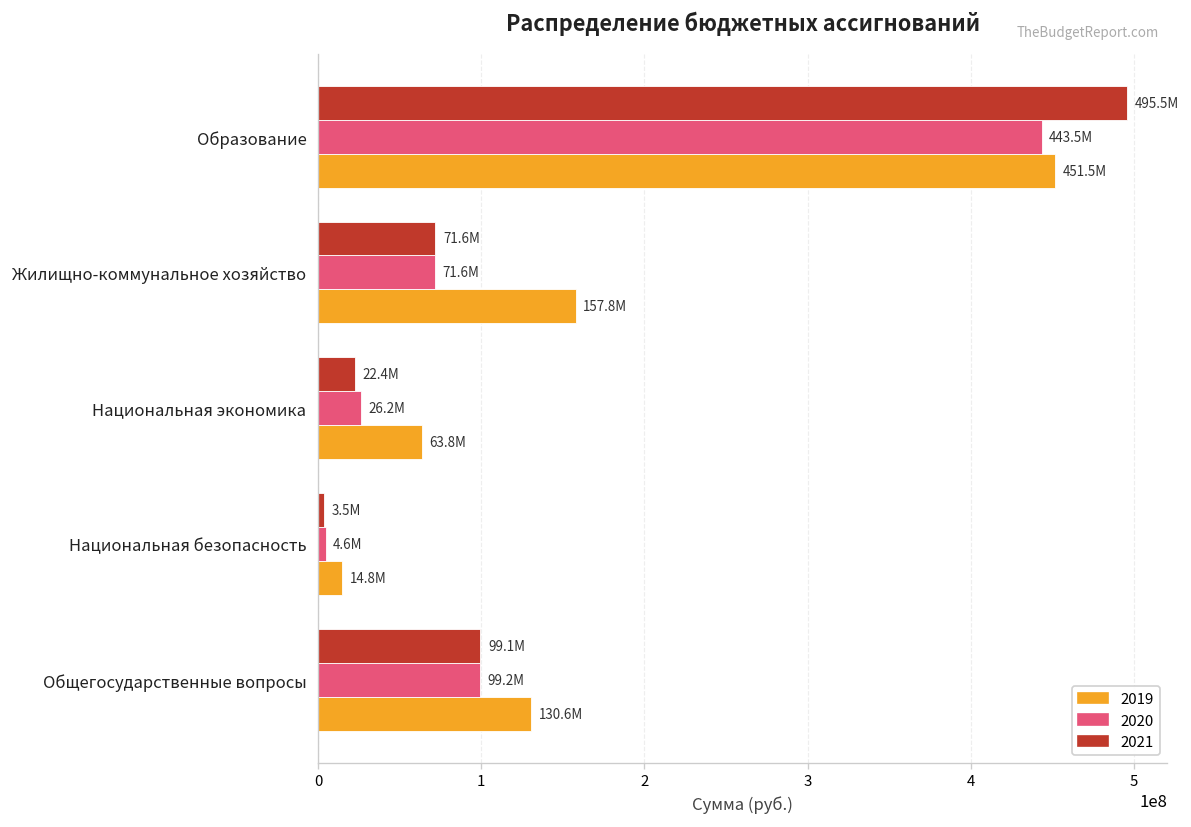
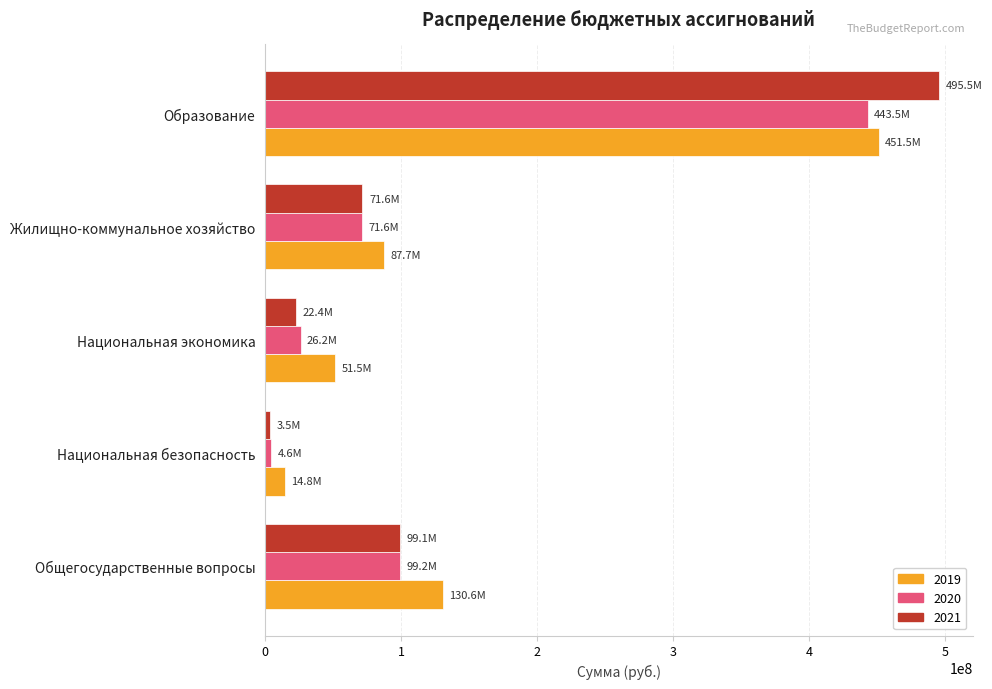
2019, Жилищно-коммунальное хозяйство: 157.8M -> 87.7M
2019, Национальная экономика: 63.8M -> 51.5M
